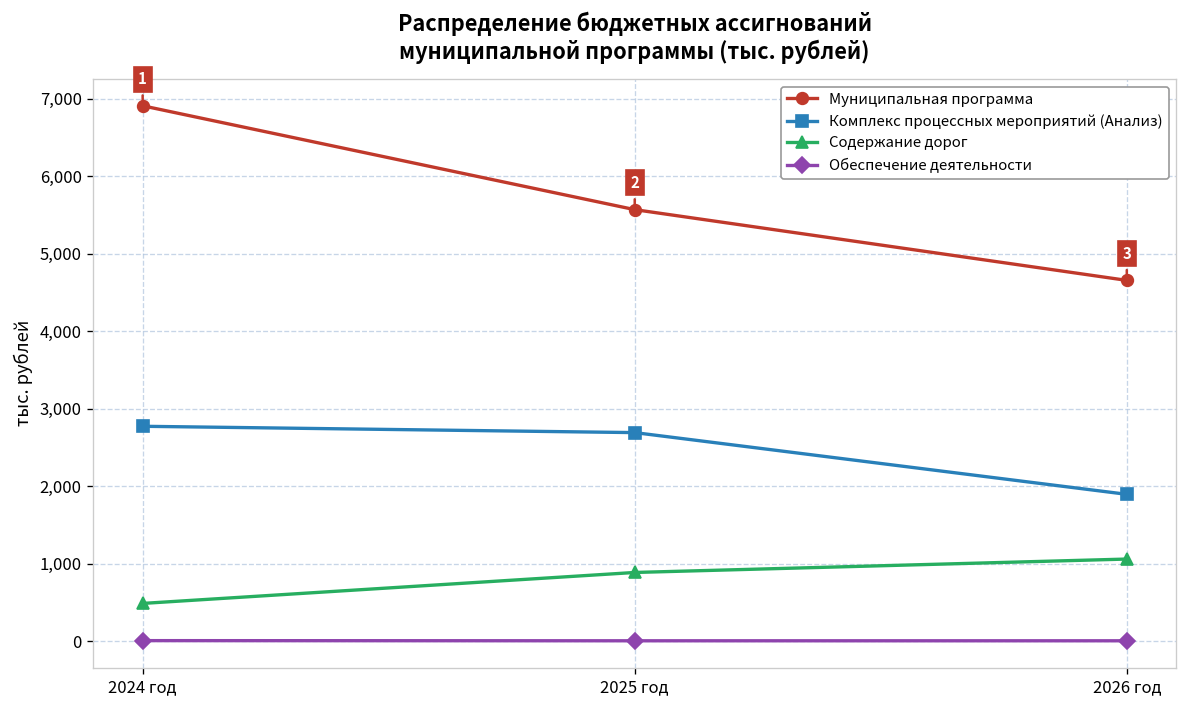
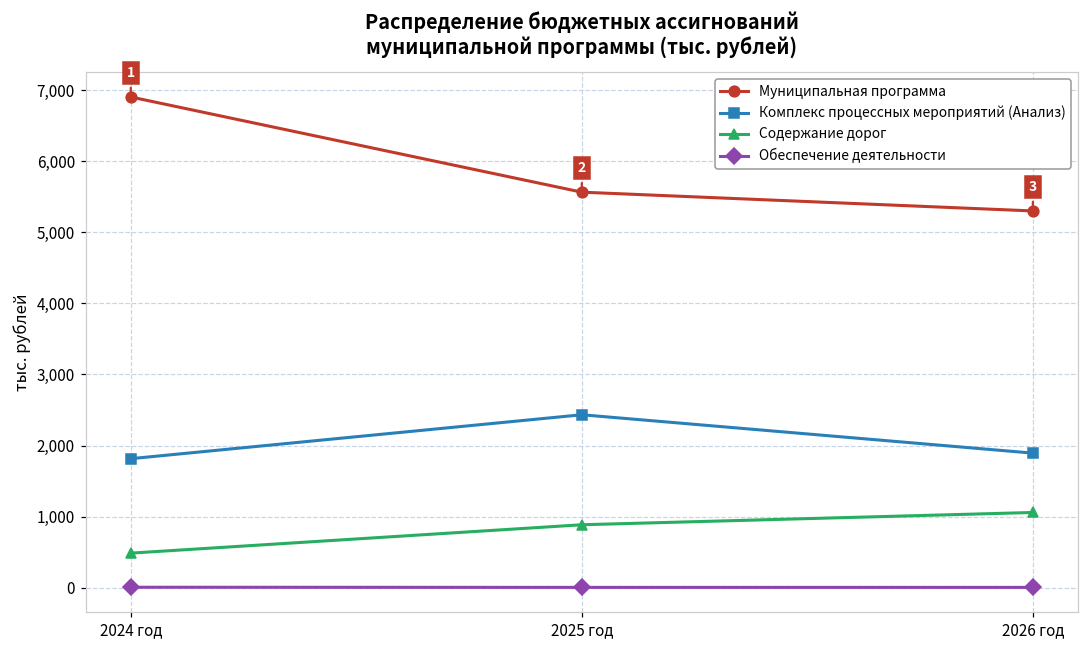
Комплекс процессных мероприятий (Анализ), 2024 год: 2,800 -> 1,800
Комплекс процессных мероприятий (Анализ), 2025 год: 2,700 -> 2,400
Муниципальная программа, 2026 год: 4,700 -> 5,300
